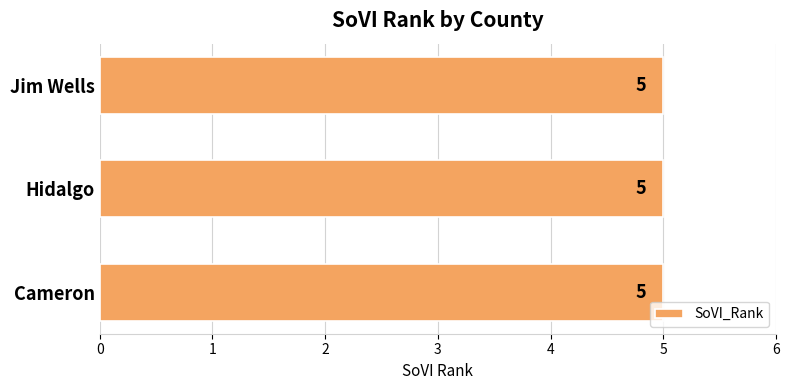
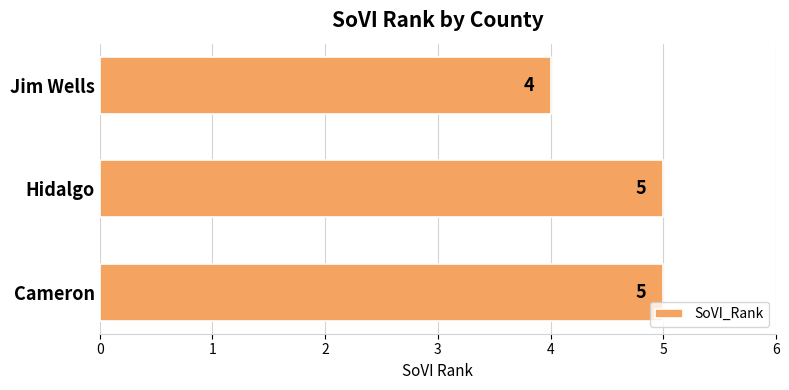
Jim Wells: 5 -> 4
